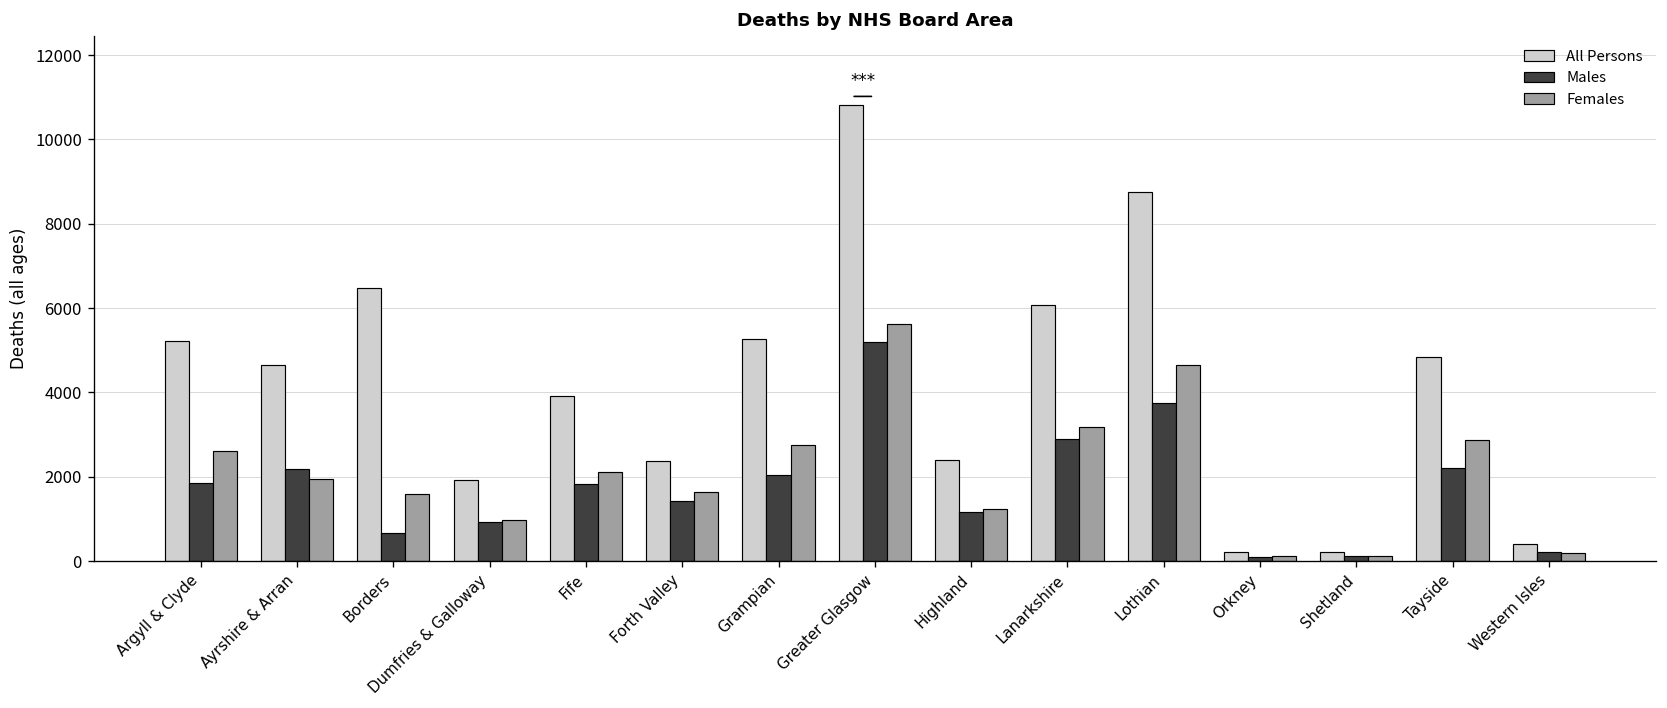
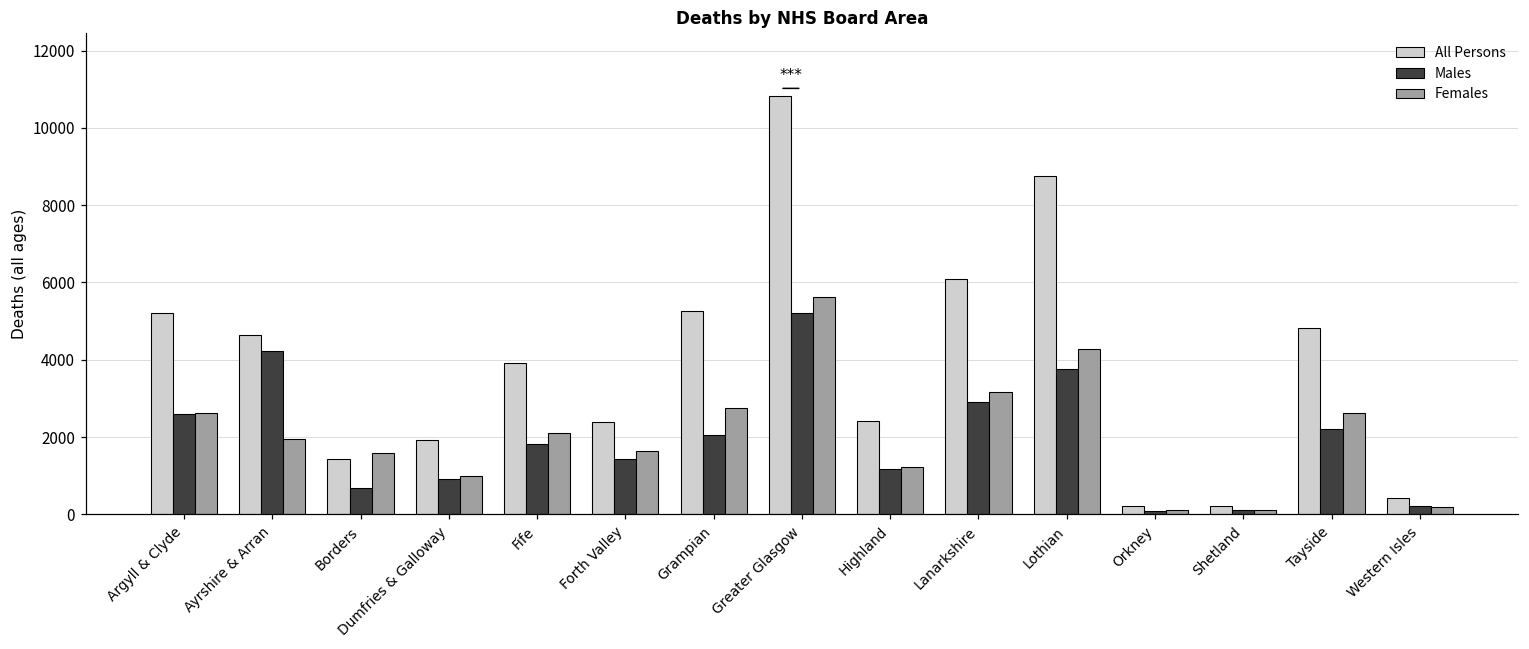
Males, Argyll & Clyde: 1900 -> 2600
Males, Ayrshire & Arran: 2200 -> 4200
All Persons, Borders: 6500 -> 1400
Females, Lothian: 4600 -> 4300
Females, Tayside: 2900 -> 2600
